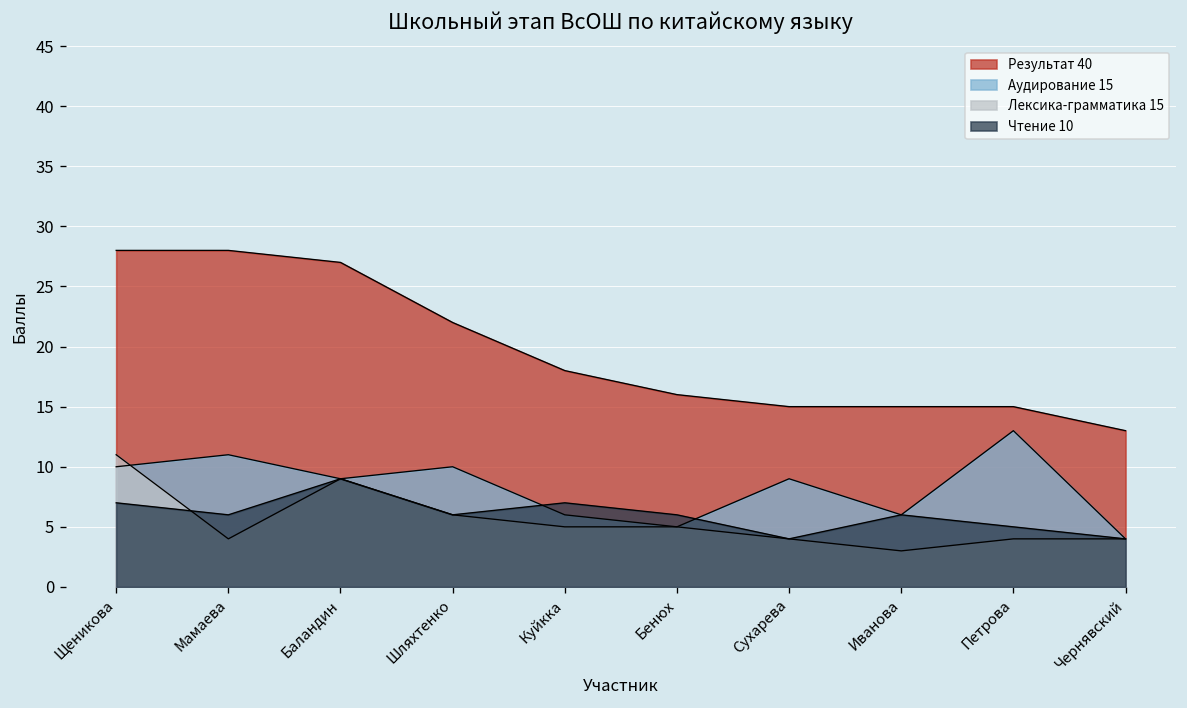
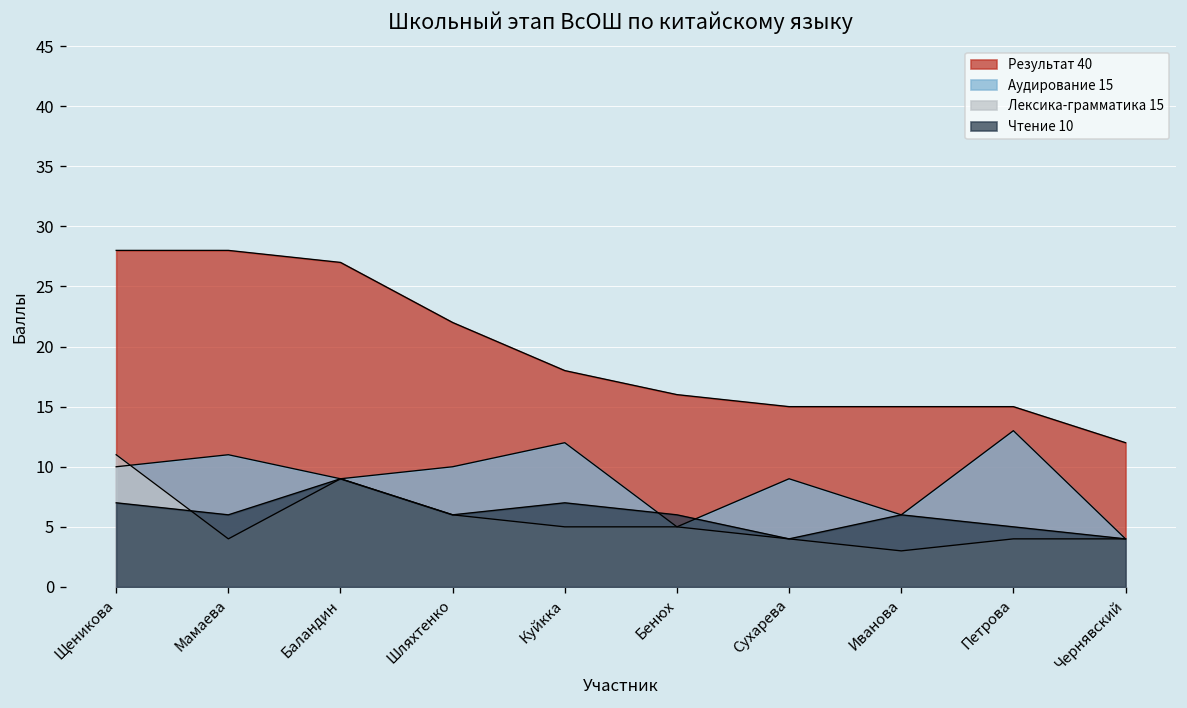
Аудирование 15, Куйкка: 6 -> 12
Результат 40, Чернявский: 13 -> 12
